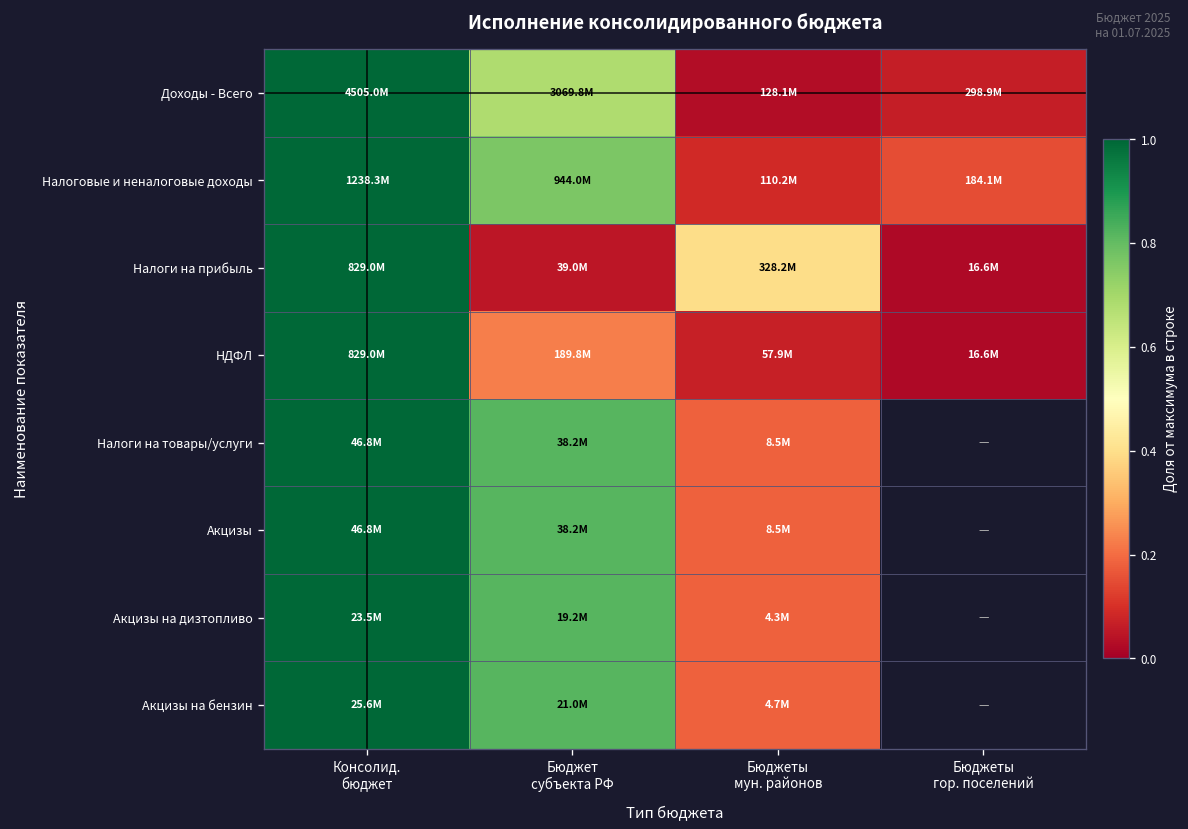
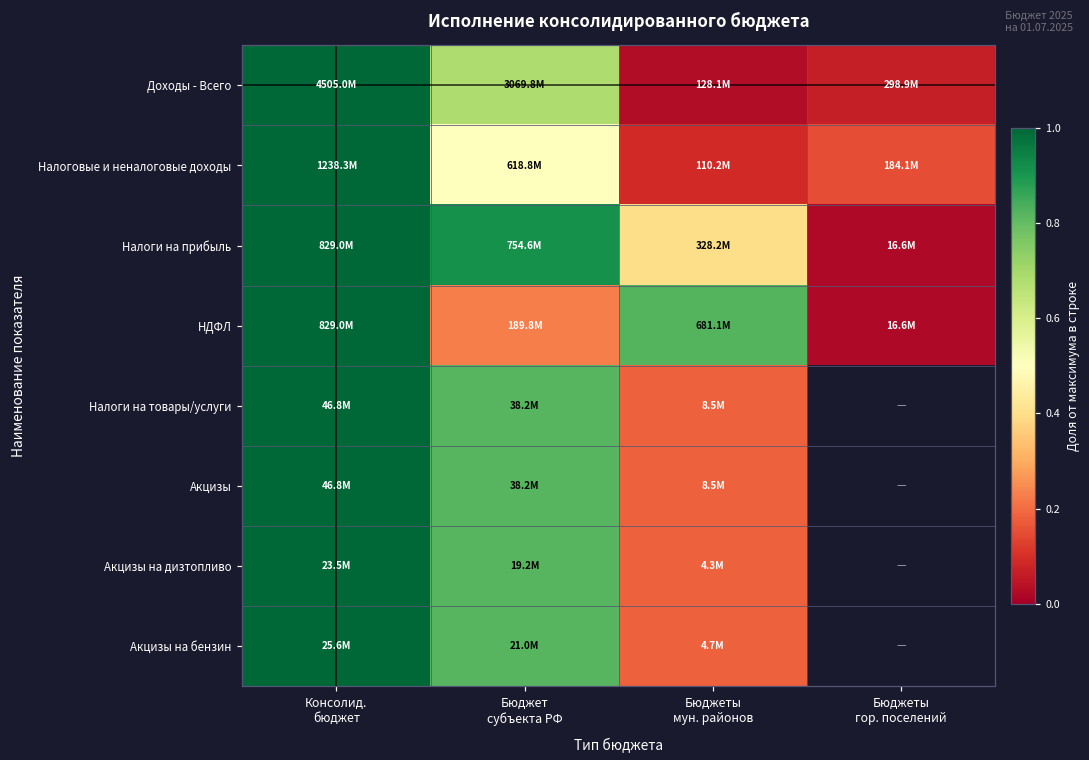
Налоговые и неналоговые доходы, Бюджет субъекта РФ: 944.0M -> 618.8M
Налоги на прибыль, Бюджет субъекта РФ: 39.0M -> 754.6M
НДФЛ, Бюджеты мун. районов: 57.9M -> 681.1M
